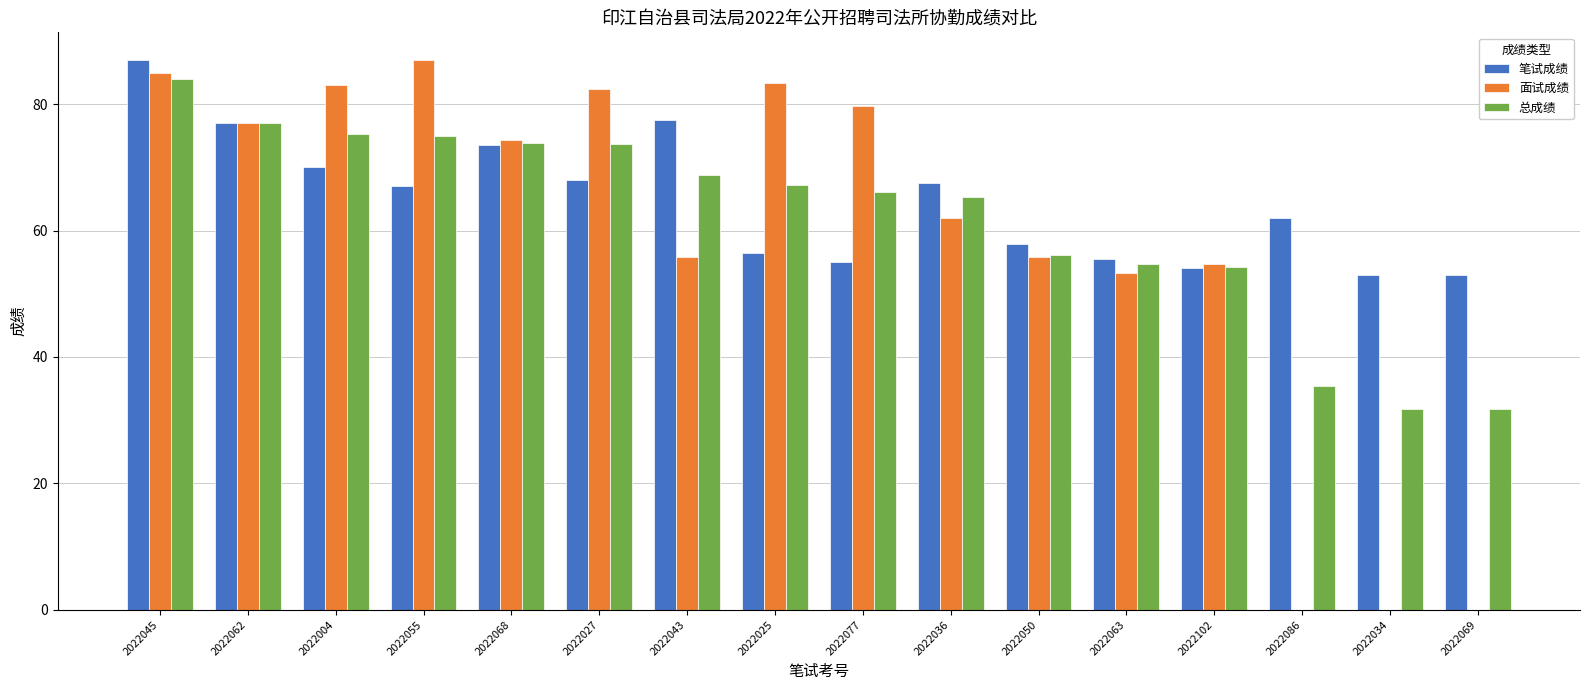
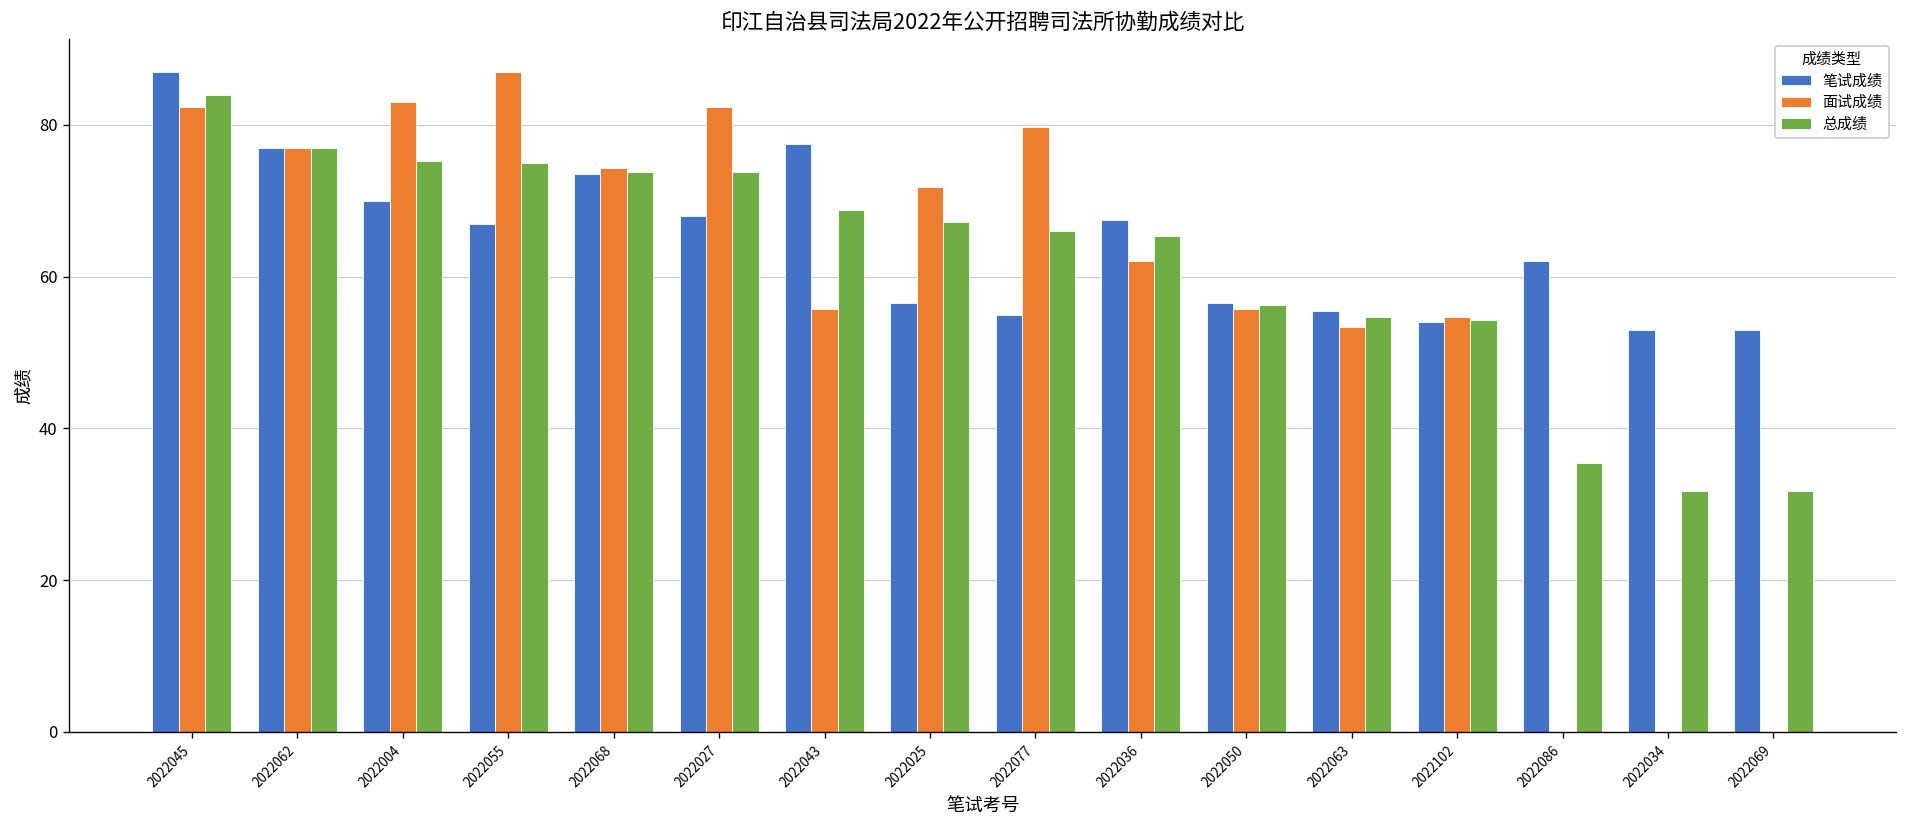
面试成绩, 2022045: 85 -> 82
面试成绩, 2022025: 83 -> 72
笔试成绩, 2022050: 58 -> 57
